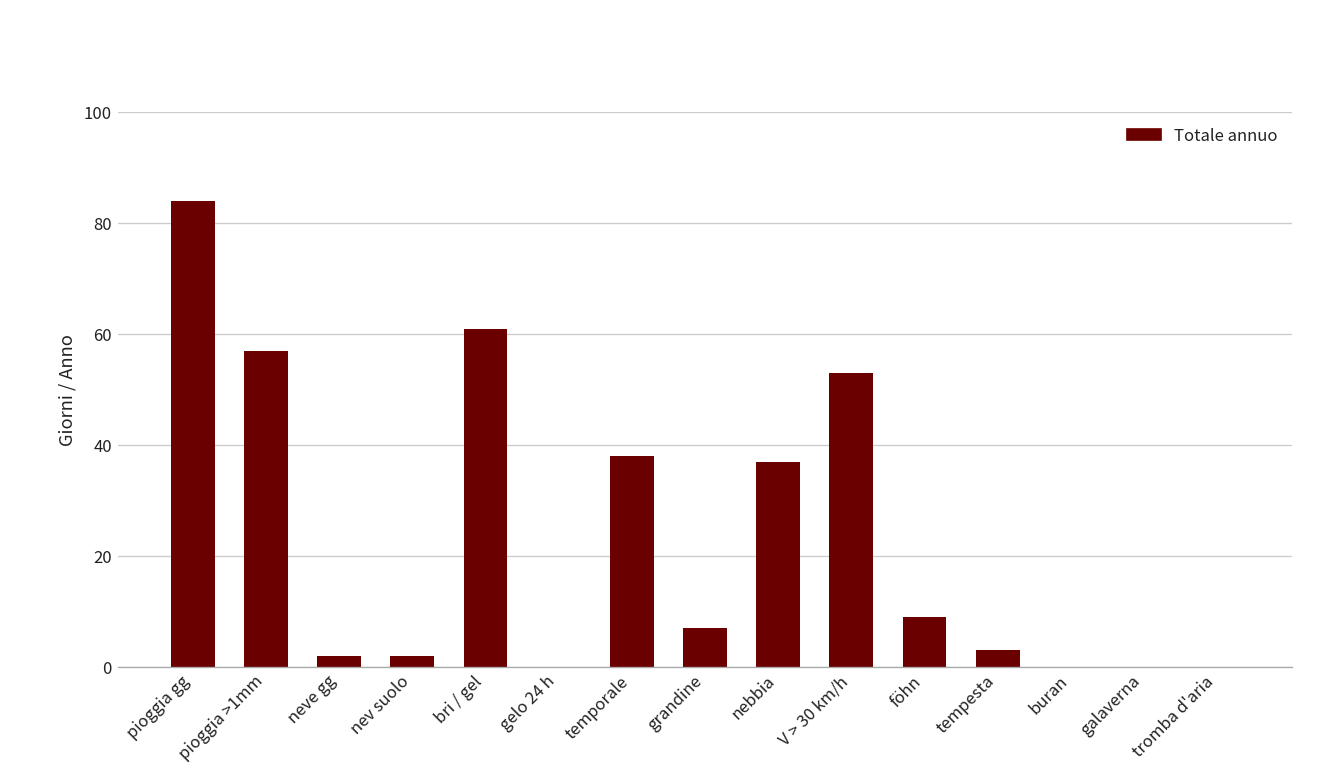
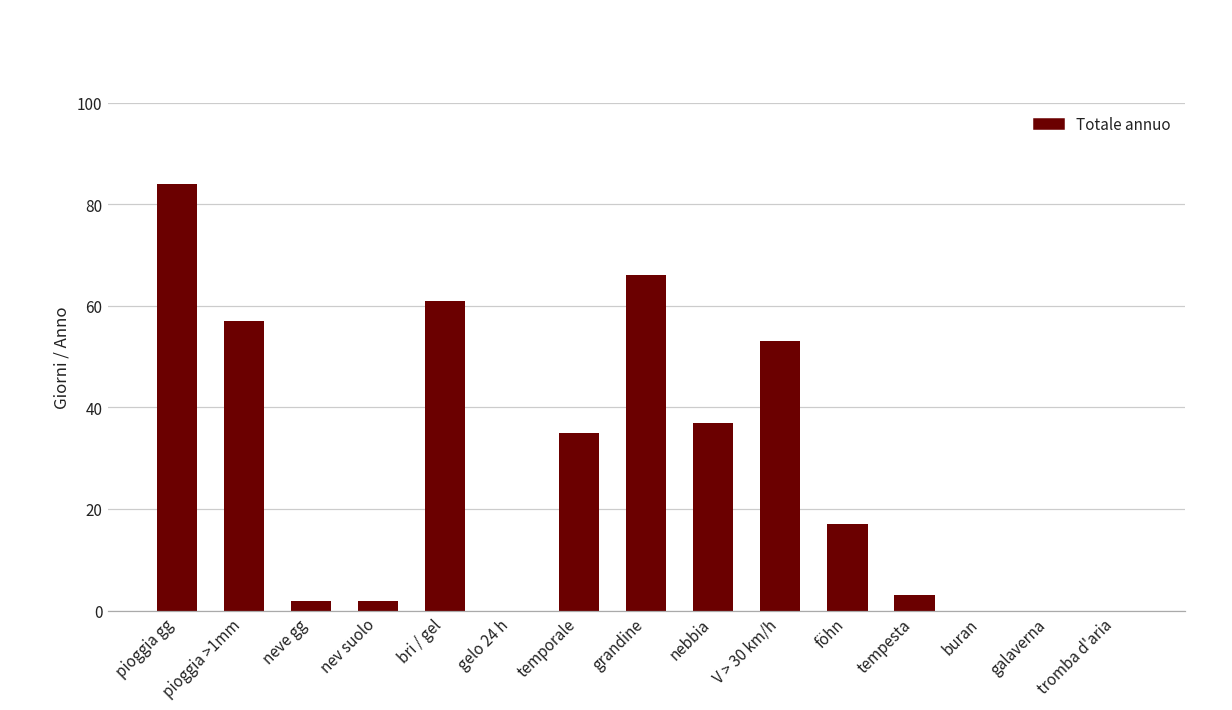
temporale: 38 -> 35
grandine: 7 -> 66
föhn: 9 -> 17
